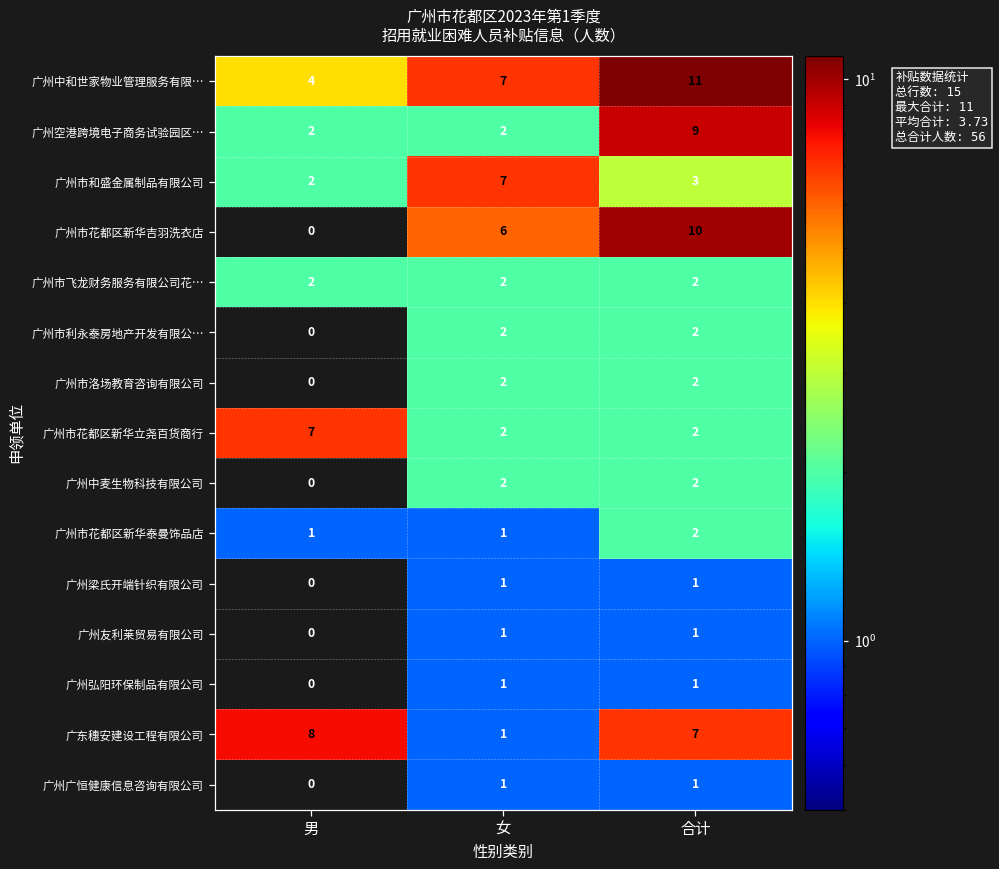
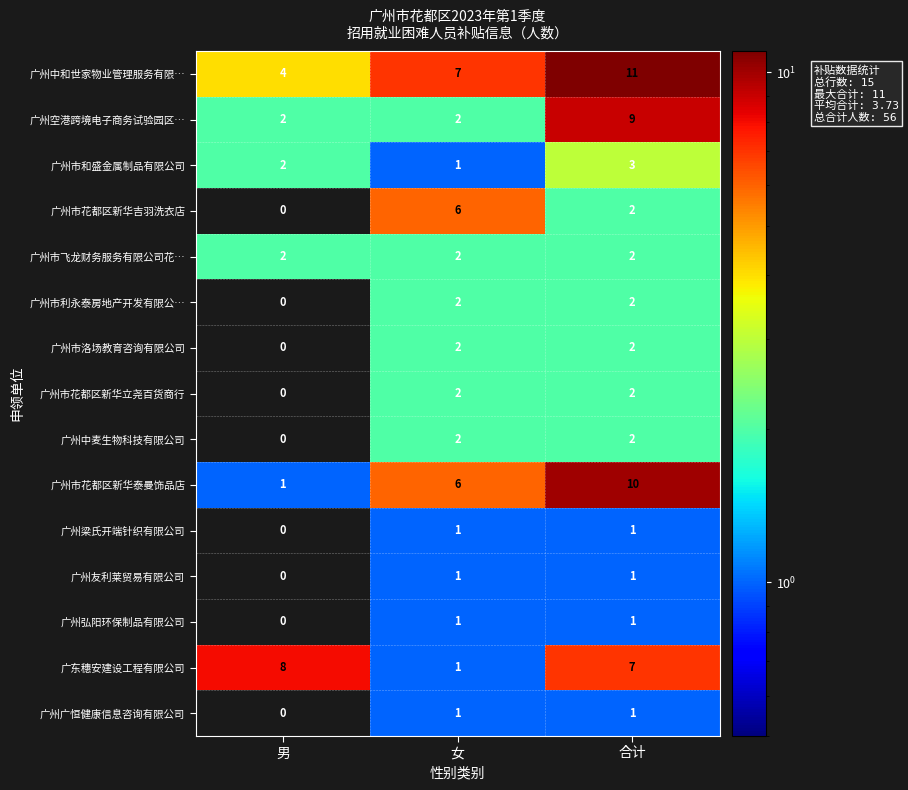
广州市和盛金属制品有限公司, 女: 7 -> 1
广州市花都区新华吉羽洗衣店, 合计: 10 -> 2
广州市花都区新华立尧百货商行, 男: 7 -> 0
广州市花都区新华泰曼饰品店, 女: 1 -> 6
广州市花都区新华泰曼饰品店, 合计: 2 -> 10
